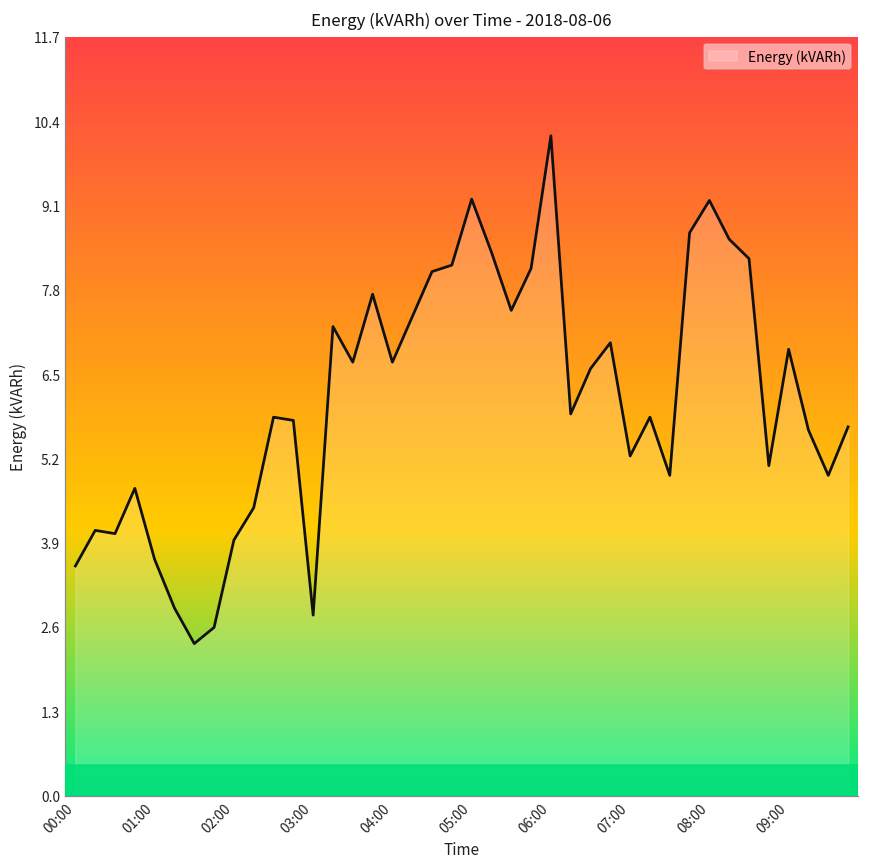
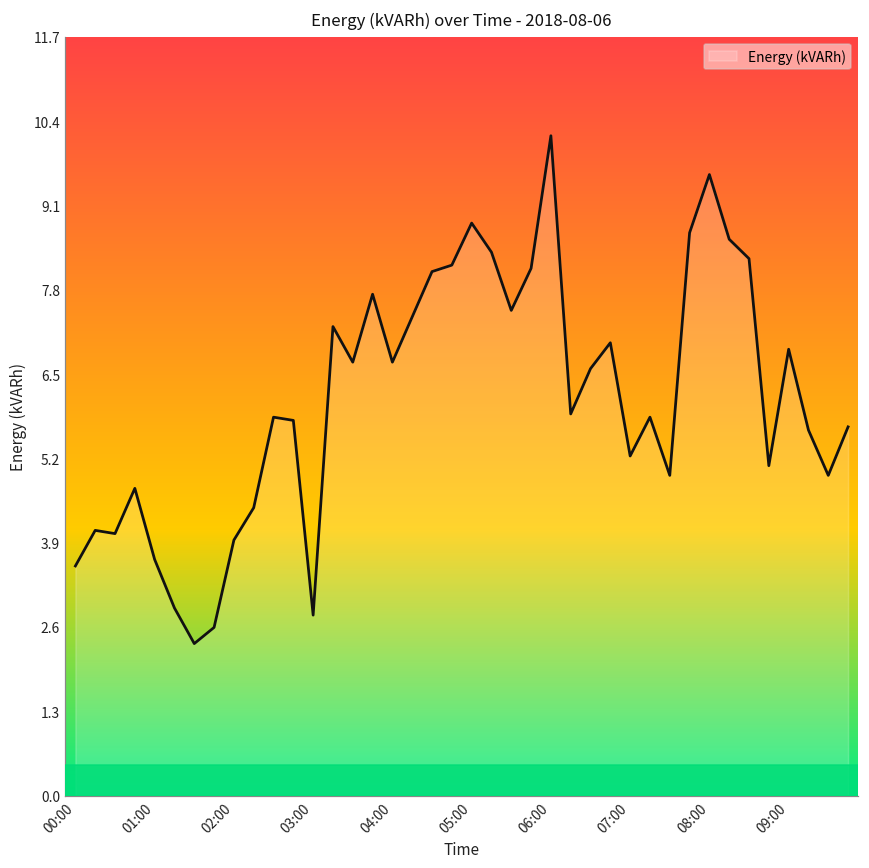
05:00: 9.2 -> 8.9
08:00: 9.2 -> 9.6
